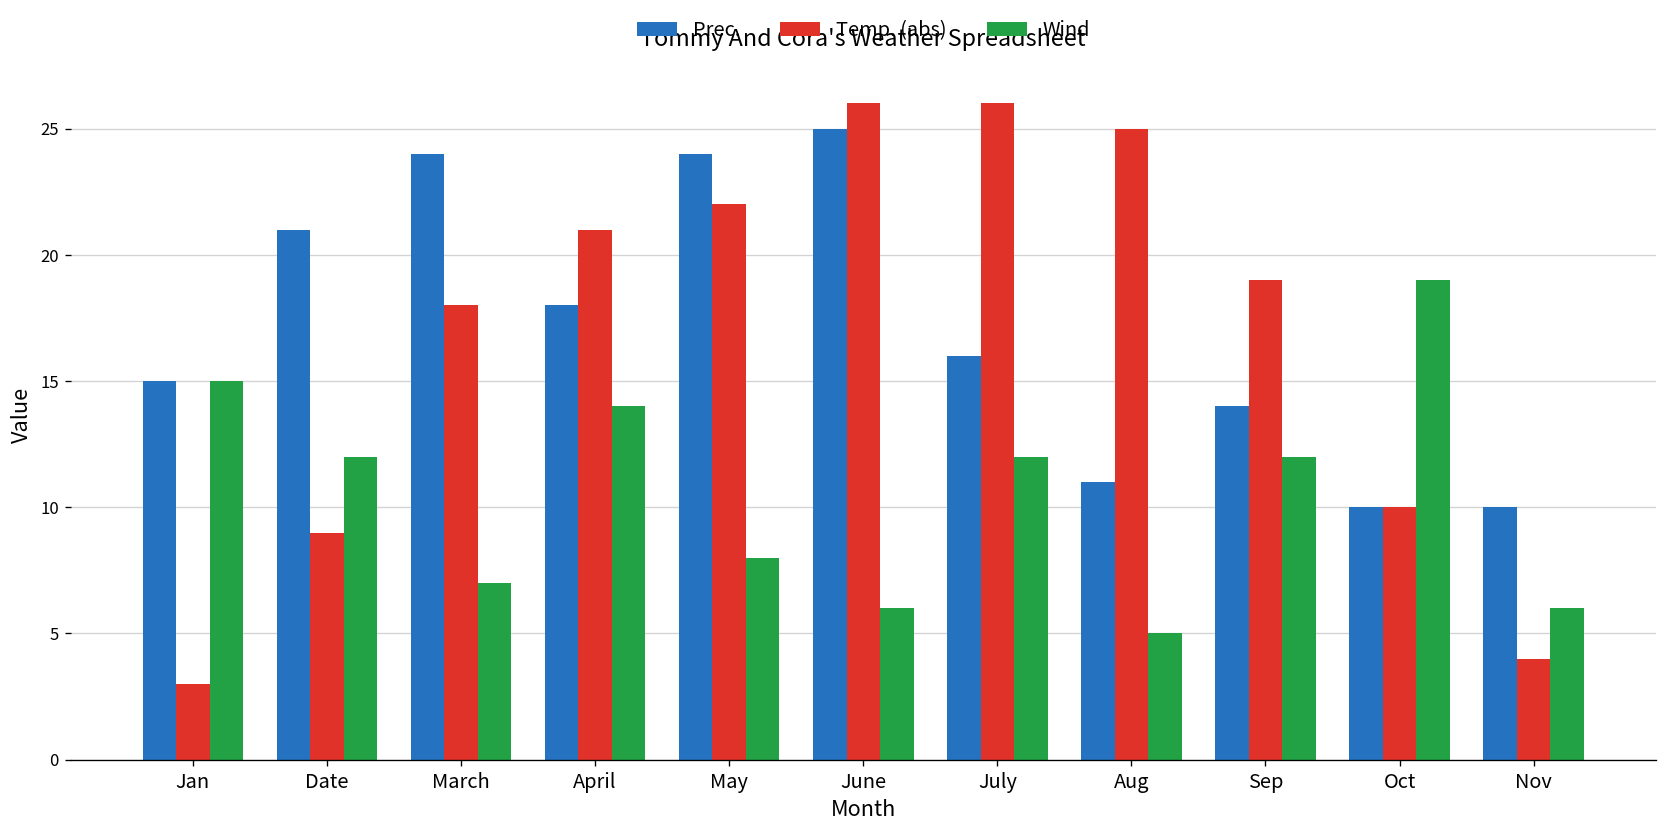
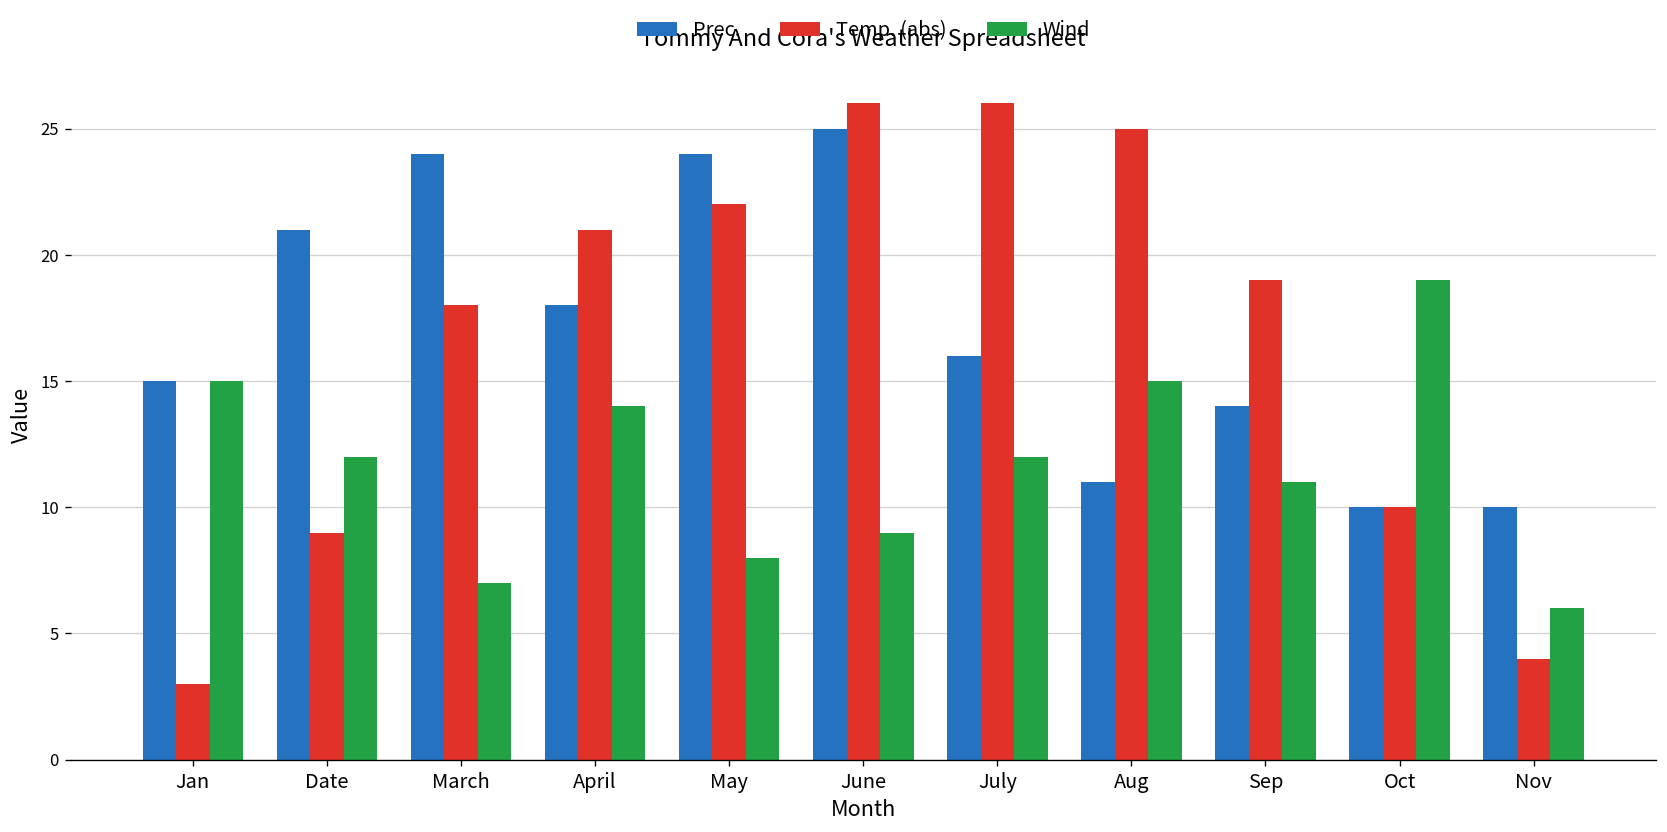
Wind, June: 6 -> 9
Wind, Aug: 5 -> 15
Wind, Sep: 12 -> 11
